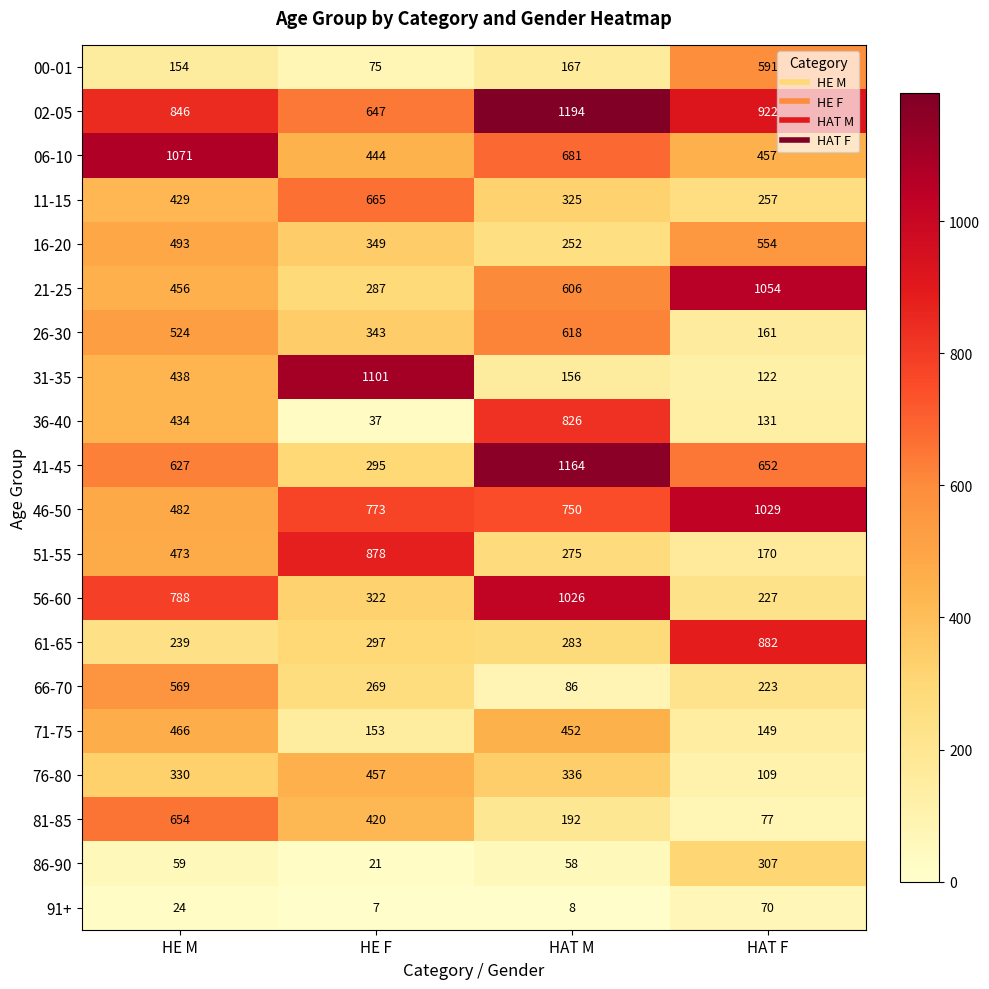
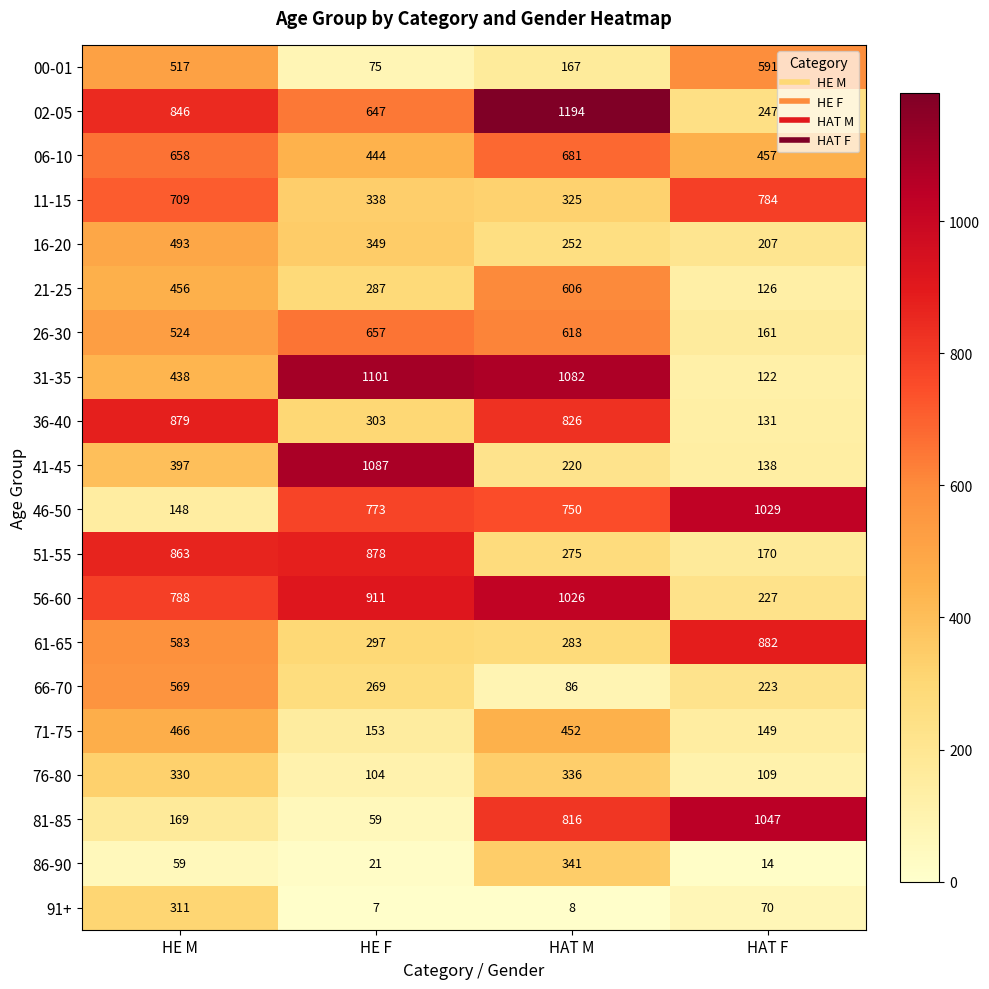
00-01, HE M: 154 -> 517
02-05, HAT F: 922 -> 247
06-10, HE M: 1071 -> 658
11-15, HE M: 429 -> 709
11-15, HE F: 665 -> 338
11-15, HAT F: 257 -> 784
16-20, HAT F: 554 -> 207
21-25, HAT F: 1054 -> 126
26-30, HE F: 343 -> 657
31-35, HAT M: 156 -> 1082
36-40, HE M: 434 -> 879
36-40, HE F: 37 -> 303
41-45, HE M: 627 -> 397
41-45, HE F: 295 -> 1087
41-45, HAT M: 1164 -> 220
41-45, HAT F: 652 -> 138
46-50, HE M: 482 -> 148
51-55, HE M: 473 -> 863
56-60, HE F: 322 -> 911
61-65, HE M: 239 -> 583
76-80, HE F: 457 -> 104
81-85, HE M: 654 -> 169
81-85, HE F: 420 -> 59
81-85, HAT M: 192 -> 816
81-85, HAT F: 77 -> 1047
86-90, HAT M: 58 -> 341
86-90, HAT F: 307 -> 14
91+, HE M: 24 -> 311
